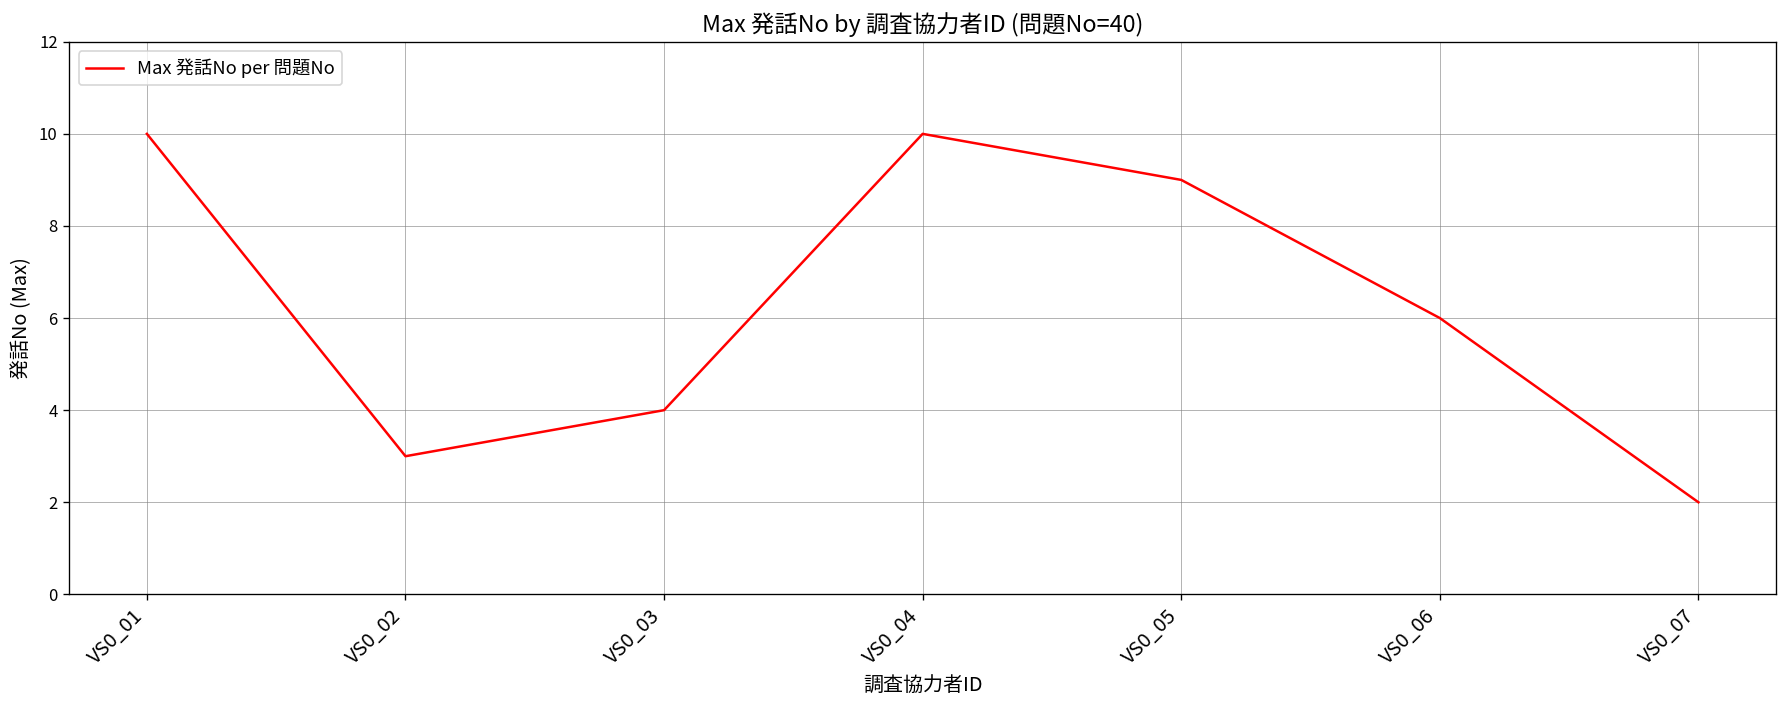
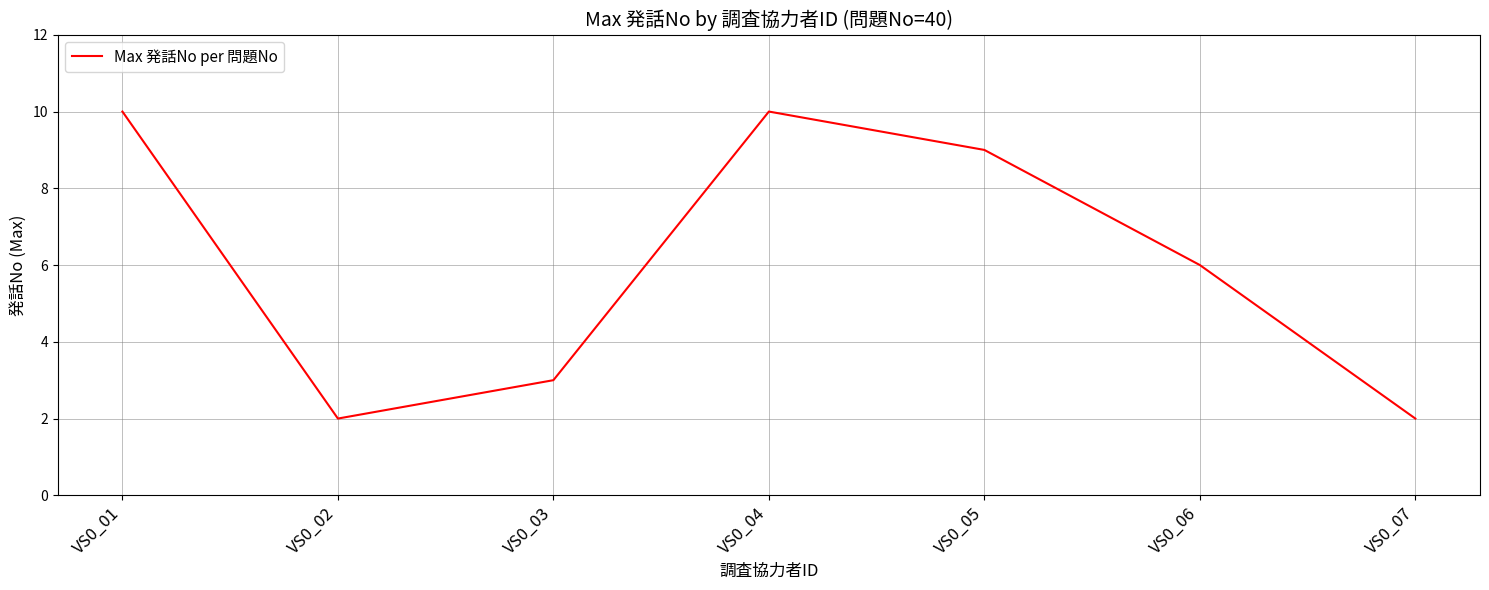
VS0_02: 3 -> 2
VS0_03: 4 -> 3
